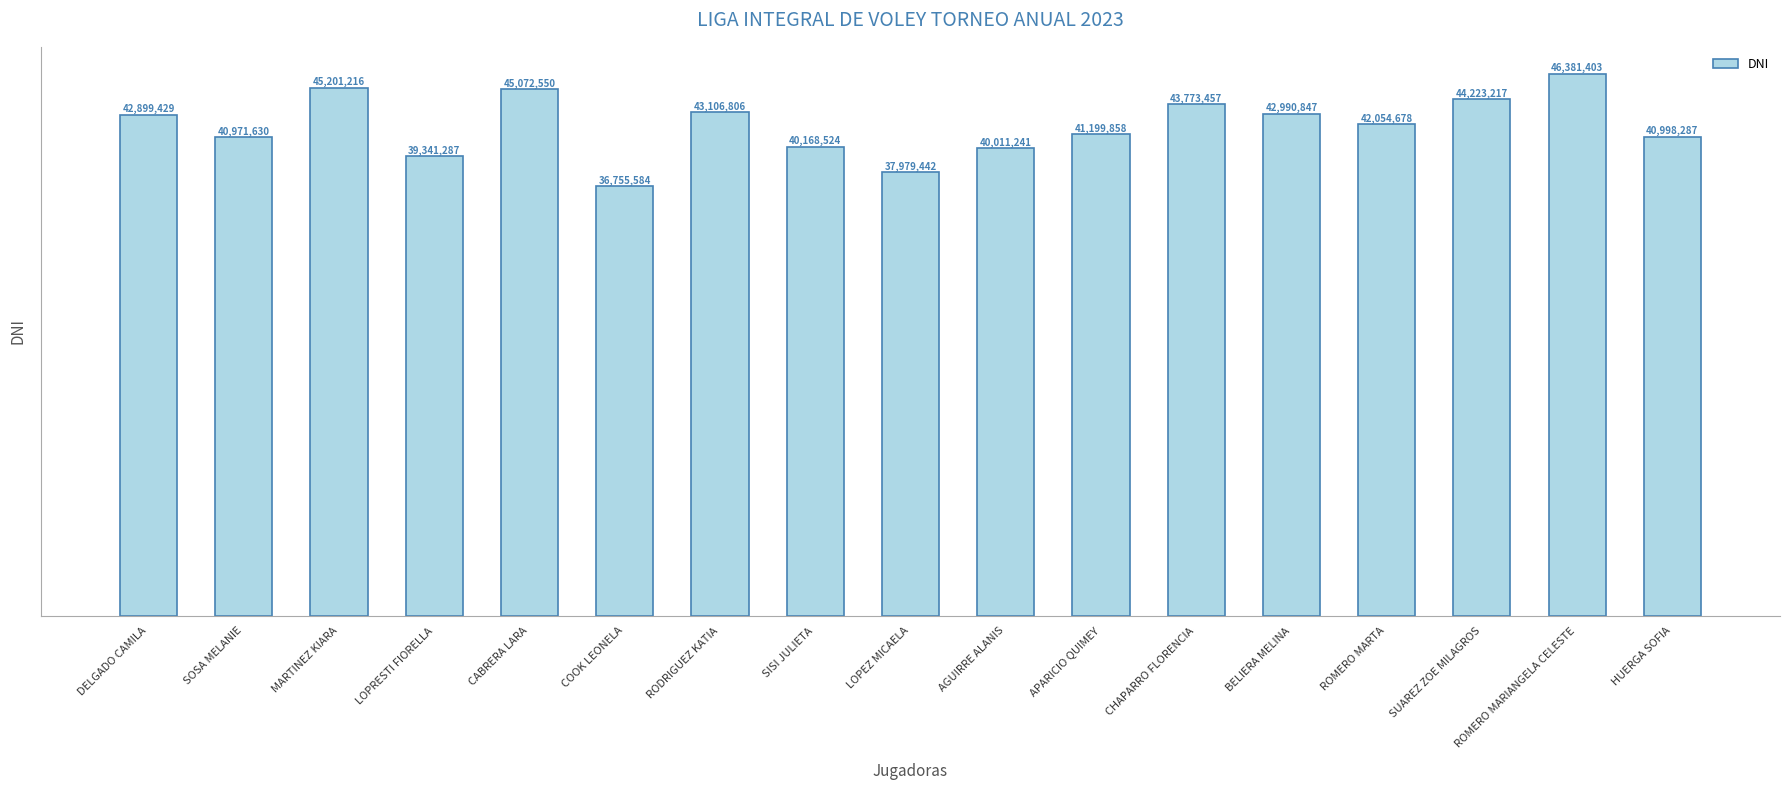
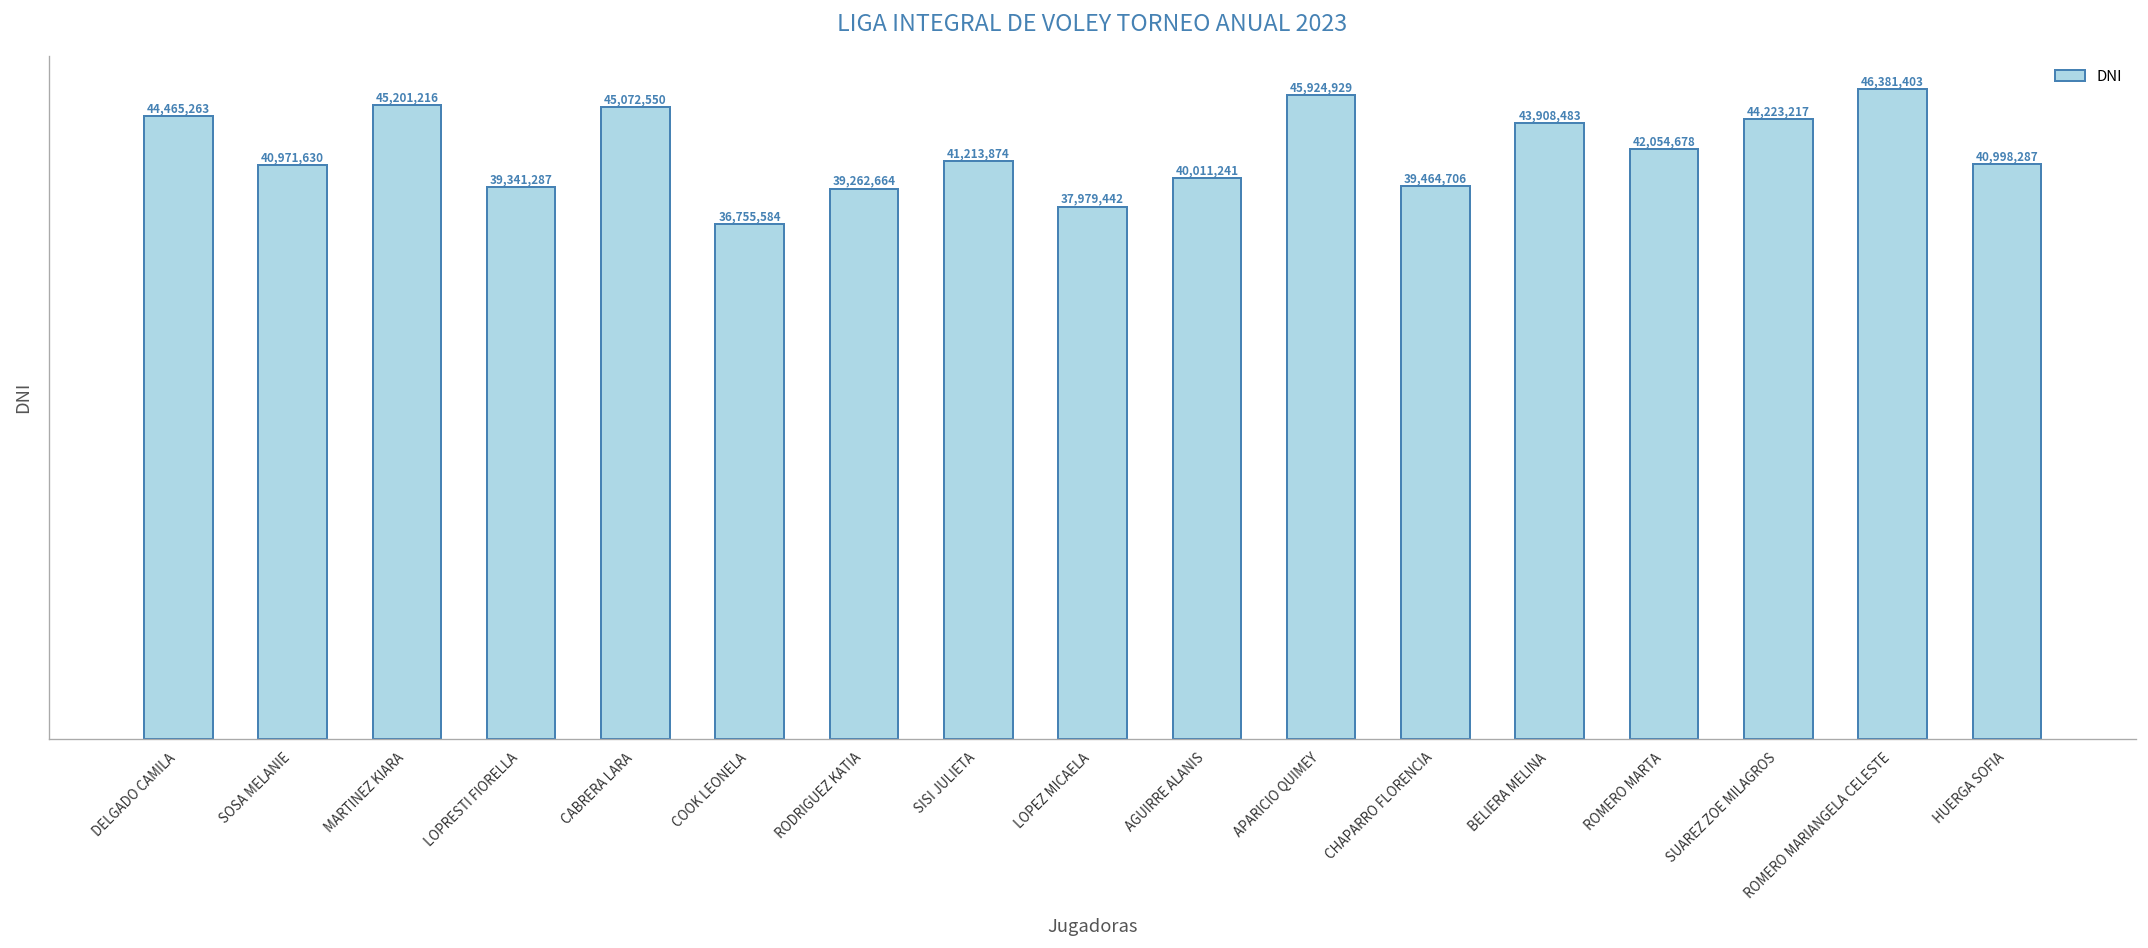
DELGADO CAMILA: 42,899,429 -> 44,465,263
RODRIGUEZ KATIA: 43,106,806 -> 39,262,664
SISI JULIETA: 40,168,524 -> 41,213,874
APARICIO QUIMEY: 41,199,858 -> 45,924,929
CHAPARRO FLORENCIA: 43,773,457 -> 39,464,706
BELIERA MELINA: 42,990,847 -> 43,908,483
